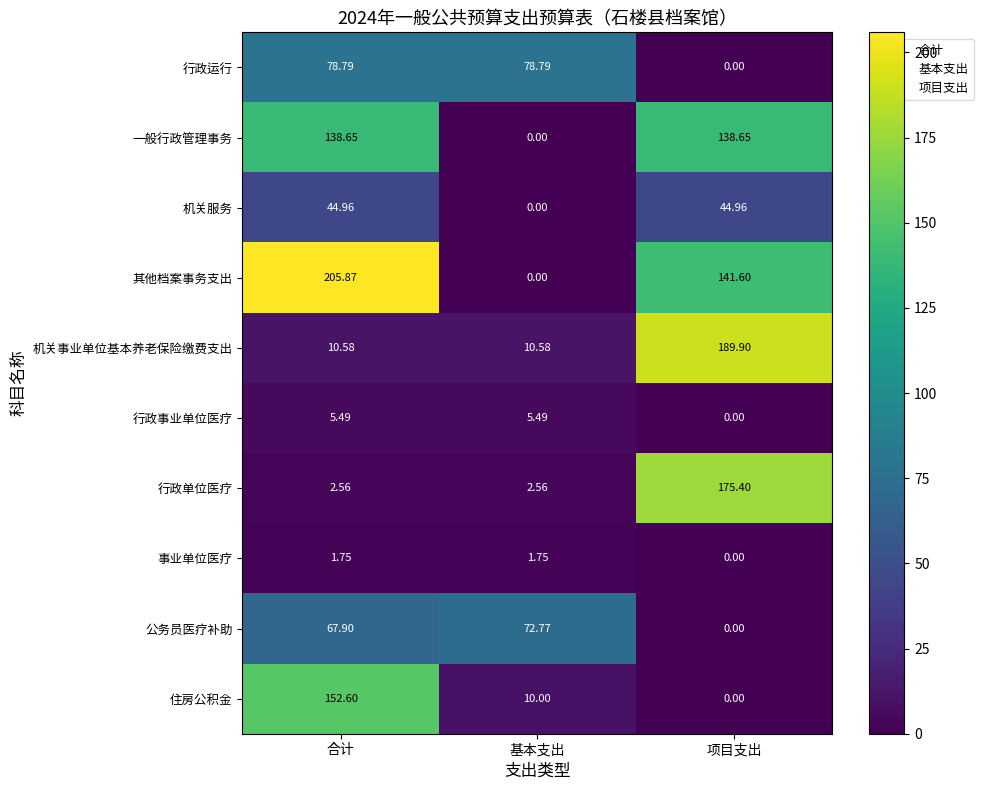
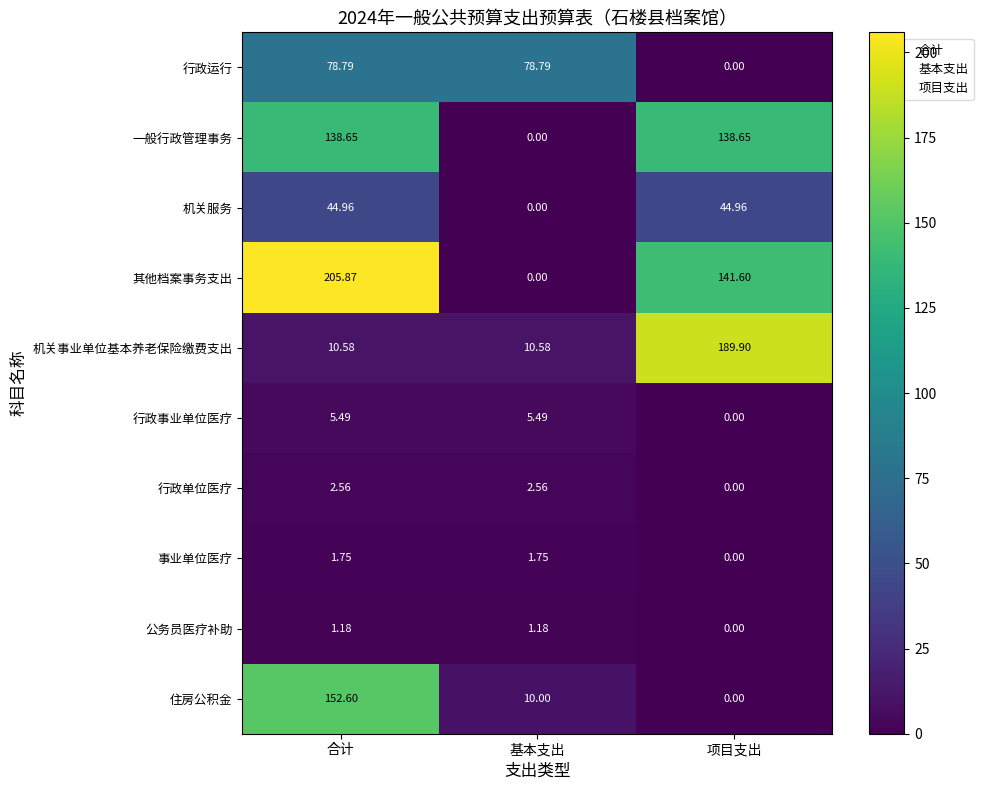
行政单位医疗, 项目支出: 175.40 -> 0.00
公务员医疗补助, 合计: 67.90 -> 1.18
公务员医疗补助, 基本支出: 72.77 -> 1.18
